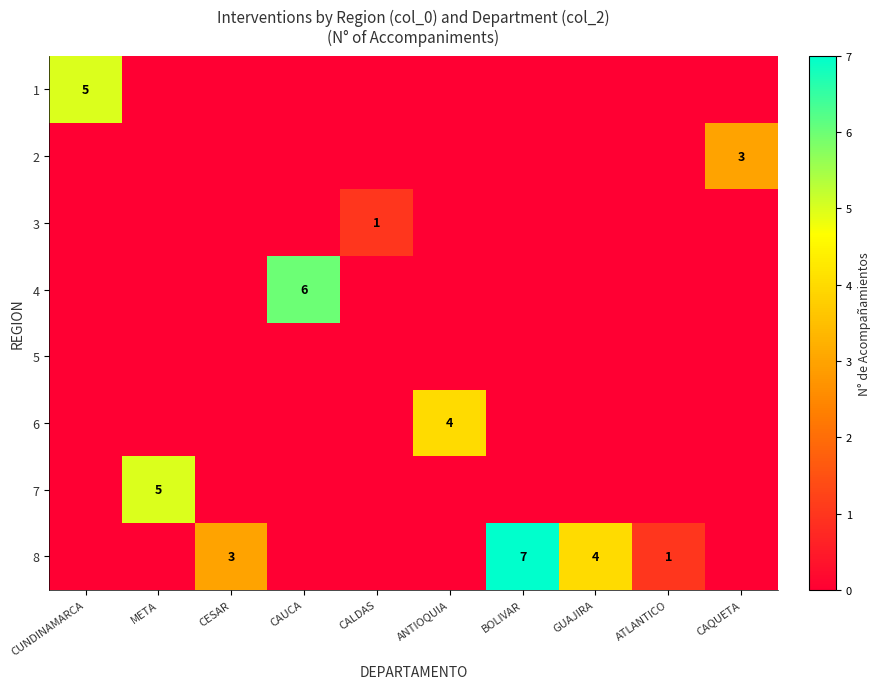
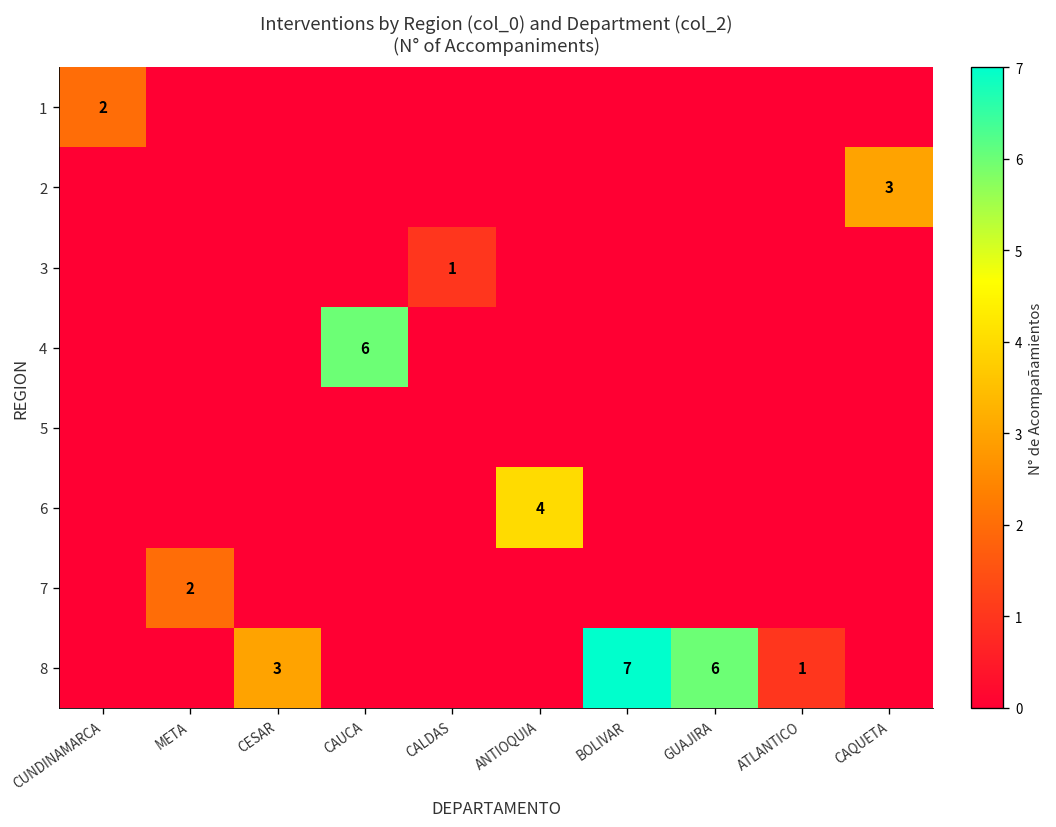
1, CUNDINAMARCA: 5 -> 2
7, META: 5 -> 2
8, GUAJIRA: 4 -> 6
